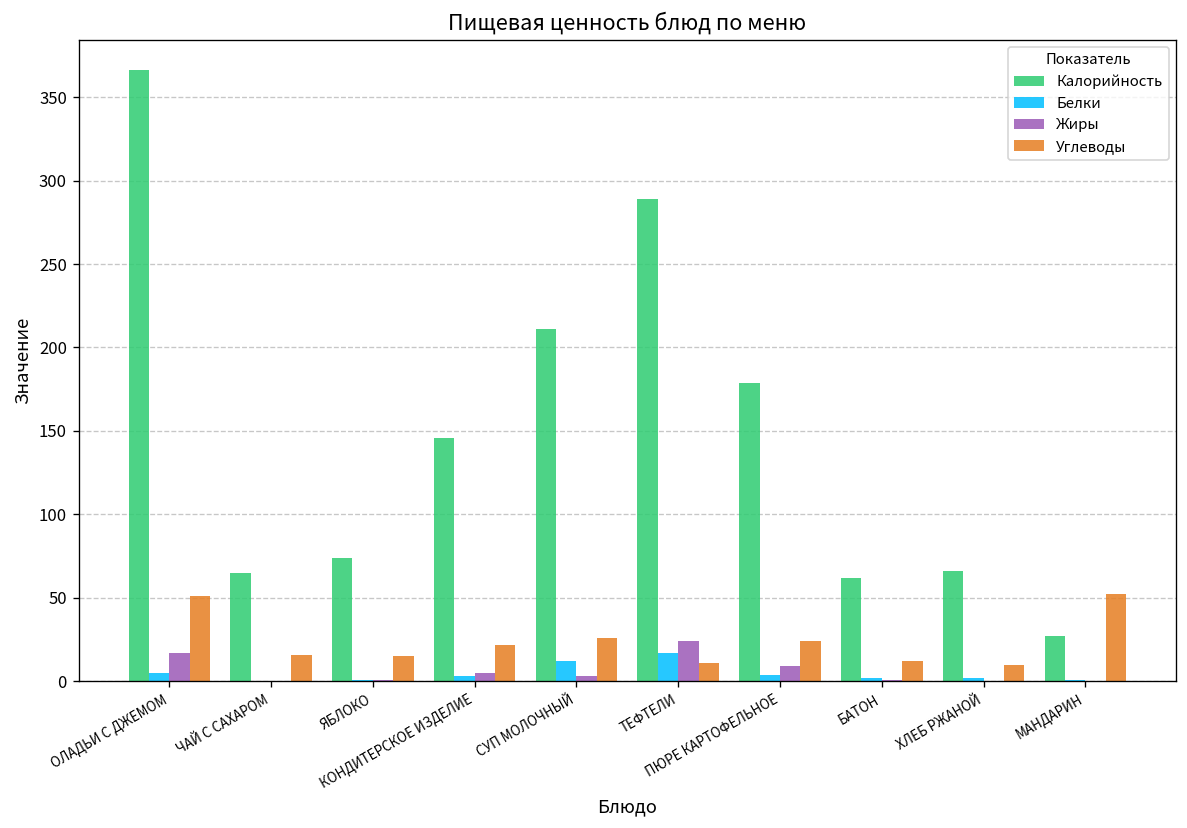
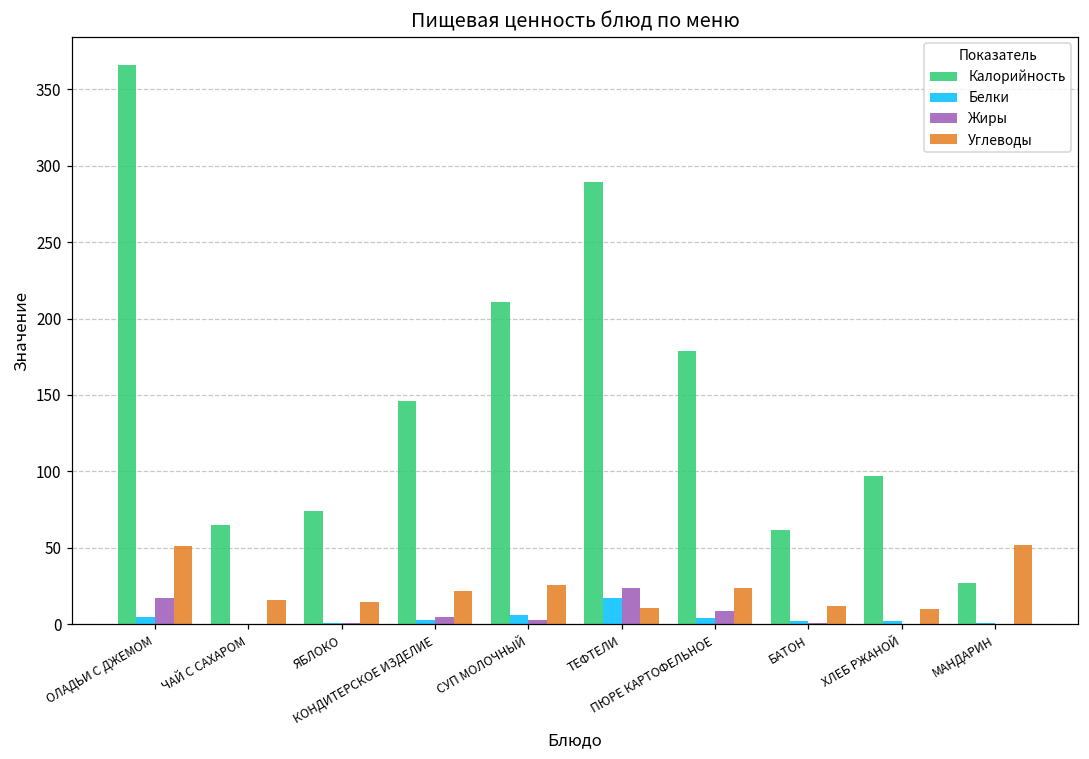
Белки, СУП МОЛОЧНЫЙ: 12 -> 6
Калорийность, ХЛЕБ РЖАНОЙ: 66 -> 97
